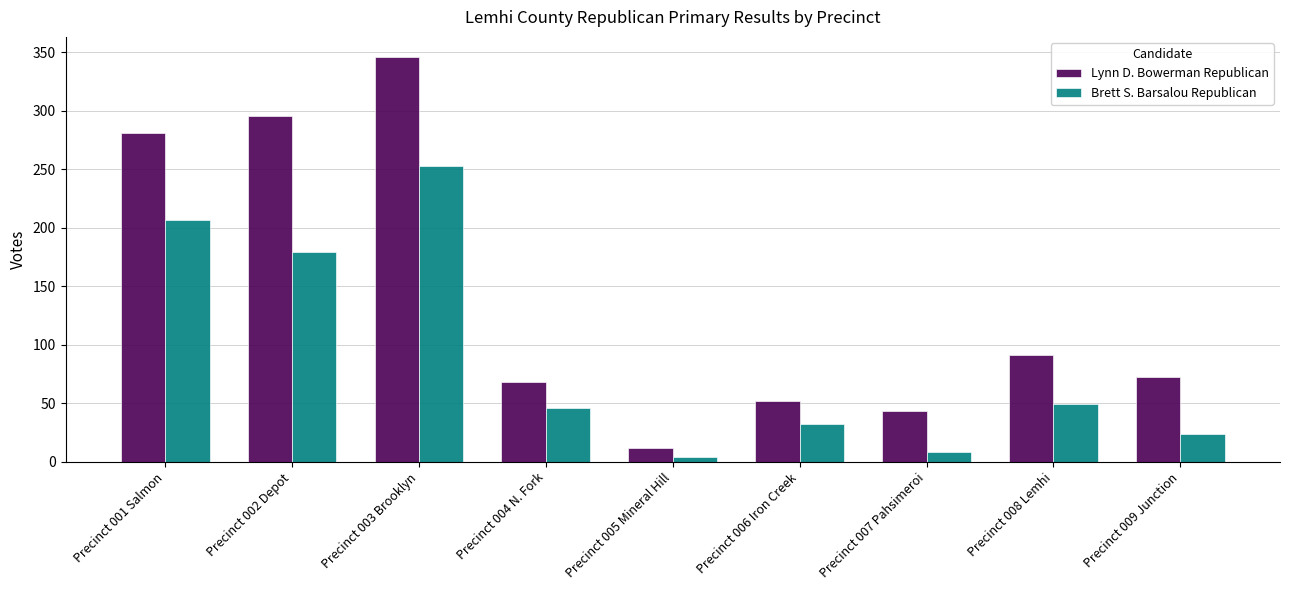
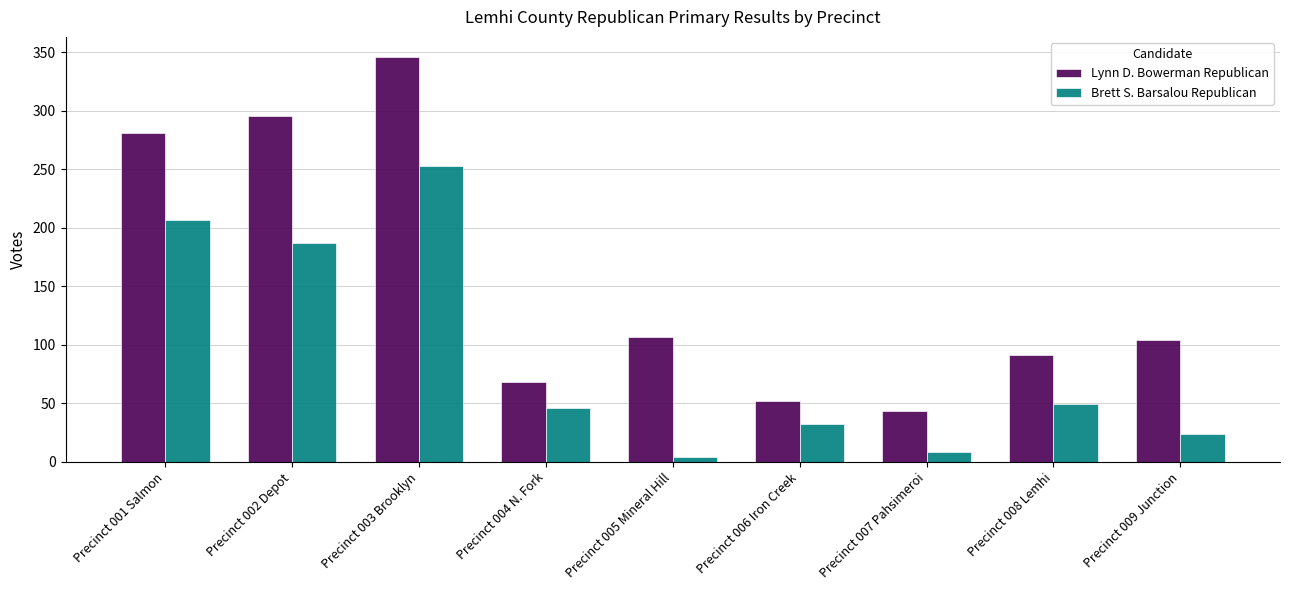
Brett S. Barsalou Republican, Precinct 002 Depot: 179 -> 187
Lynn D. Bowerman Republican, Precinct 005 Mineral Hill: 12 -> 107
Lynn D. Bowerman Republican, Precinct 009 Junction: 72 -> 104
